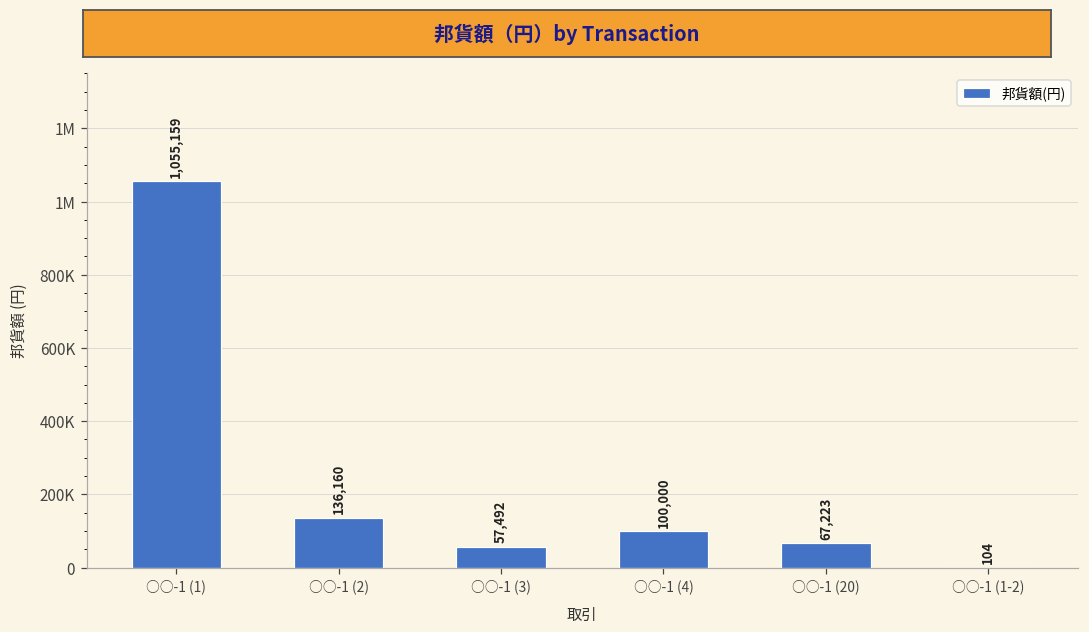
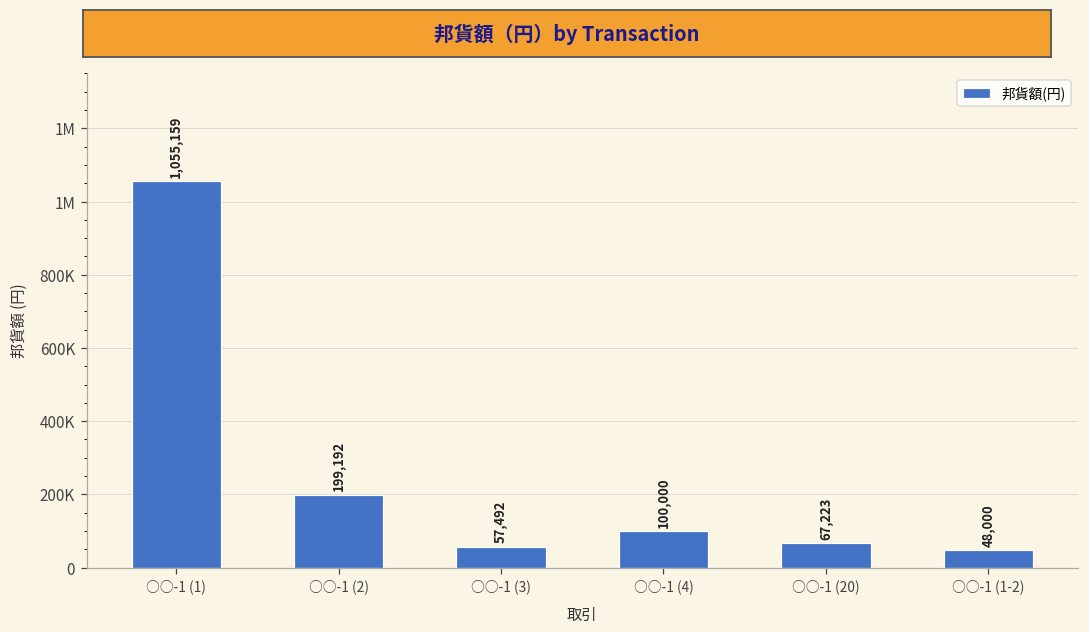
○○-1 (2): 136,160 -> 199,192
○○-1 (1-2): 104 -> 48,000
